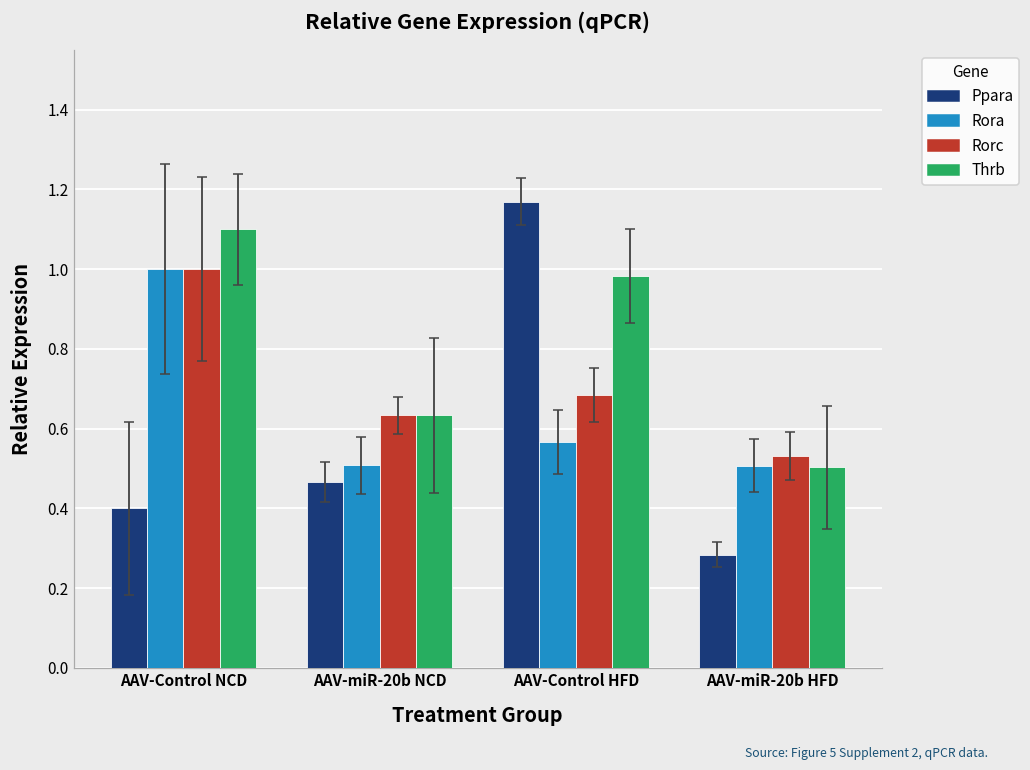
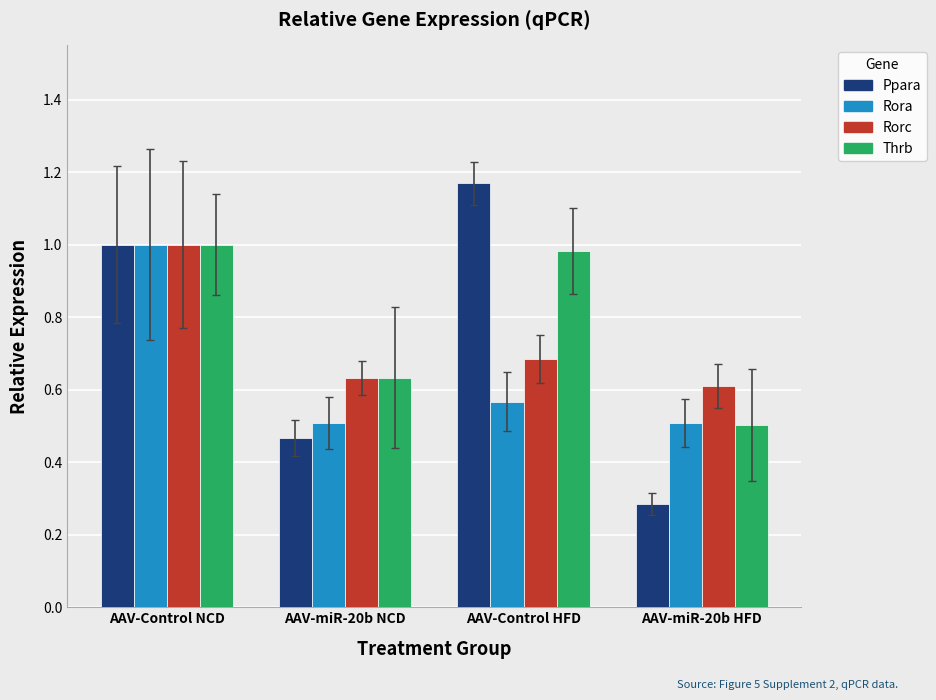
Ppara, AAV-Control NCD: 0.4 -> 1.0
Thrb, AAV-Control NCD: 1.1 -> 1.0
Rorc, AAV-miR-20b HFD: 0.53 -> 0.61
